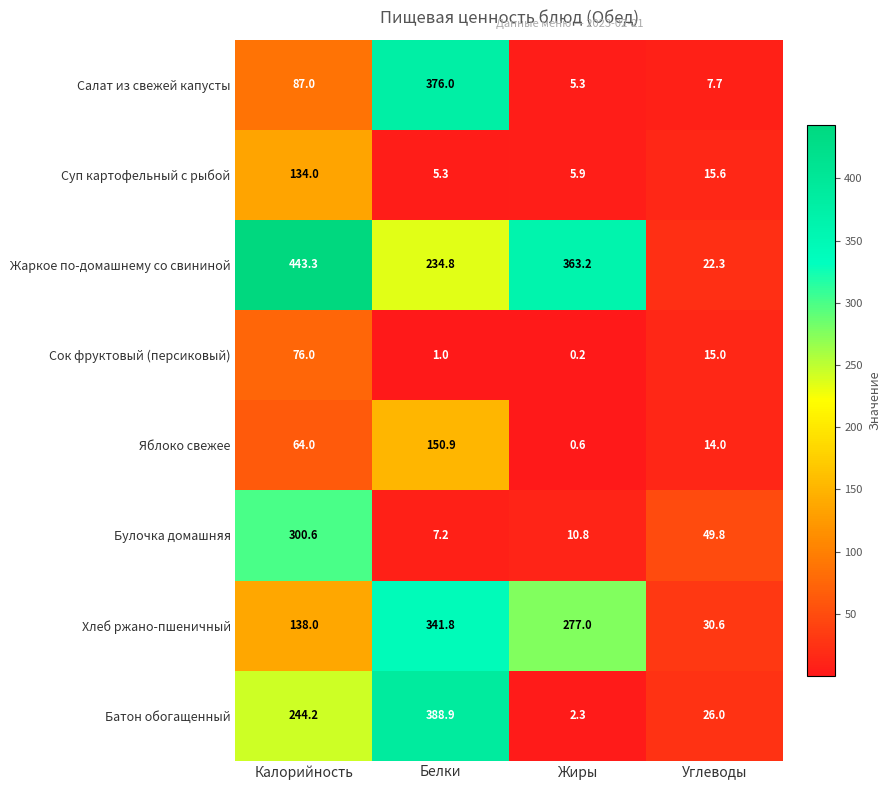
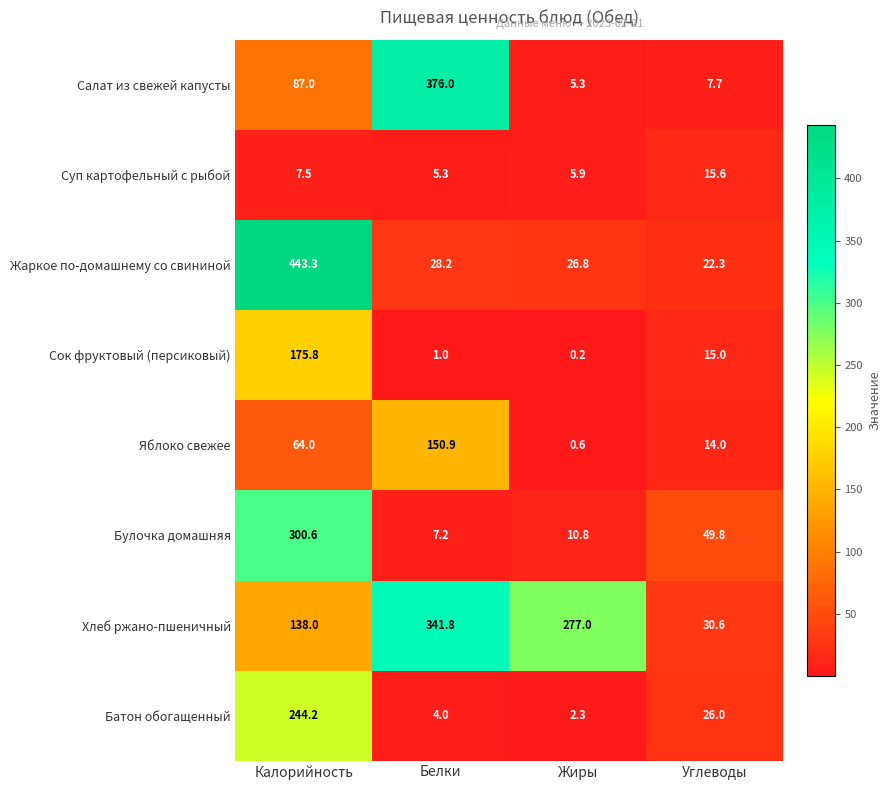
Суп картофельный с рыбой, Калорийность: 134.0 -> 7.5
Жаркое по-домашнему со свининой, Белки: 234.8 -> 28.2
Жаркое по-домашнему со свининой, Жиры: 363.2 -> 26.8
Сок фруктовый (персиковый), Калорийность: 76.0 -> 175.8
Батон обогащенный, Белки: 388.9 -> 4.0
